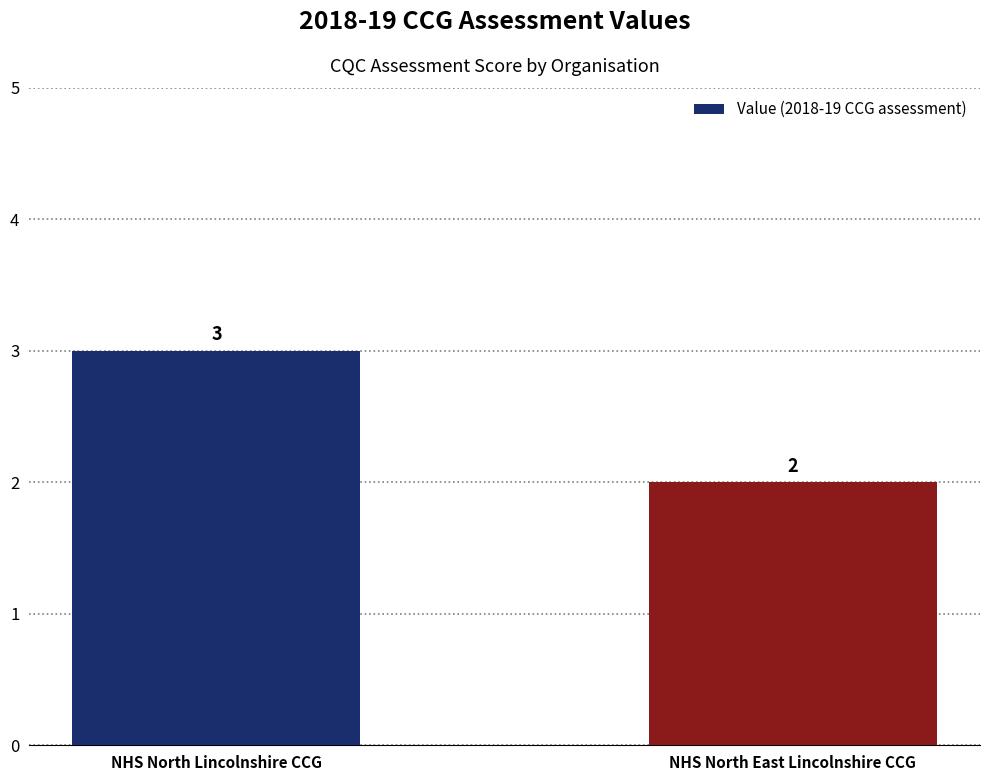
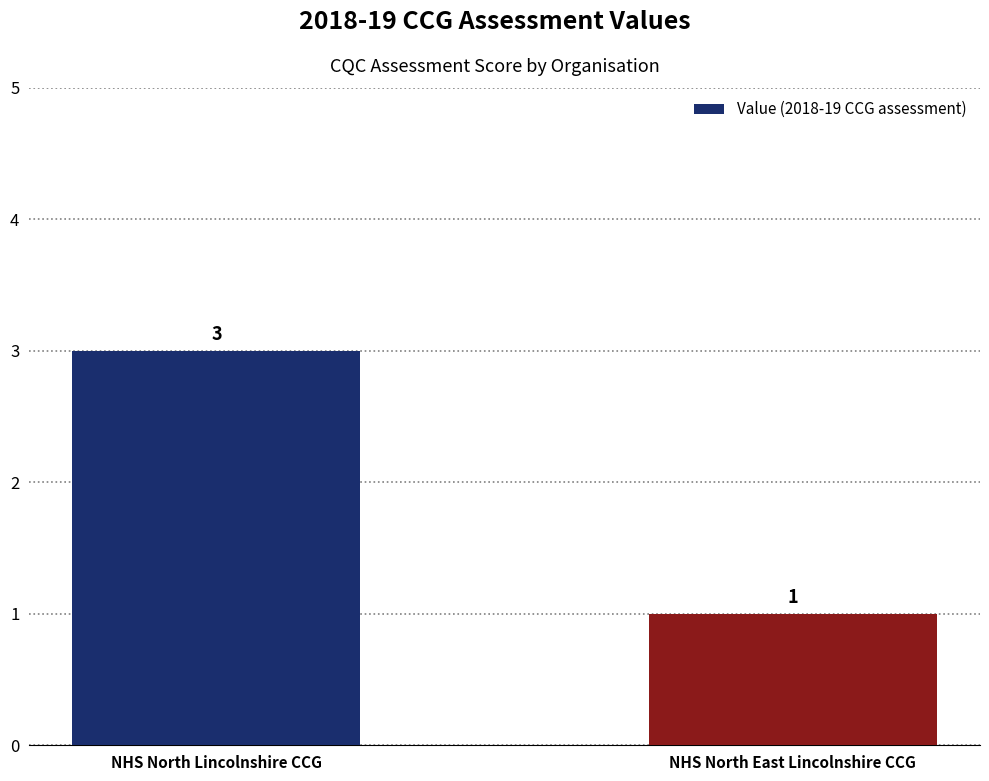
NHS North East Lincolnshire CCG: 2 -> 1
